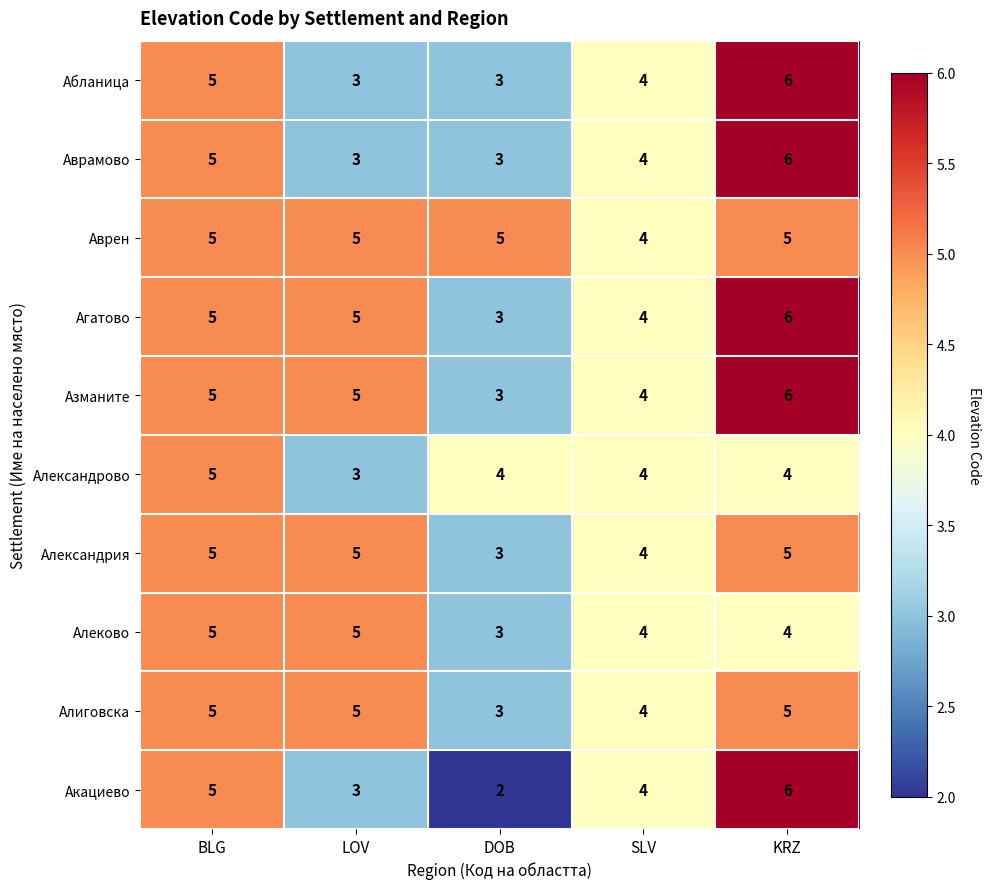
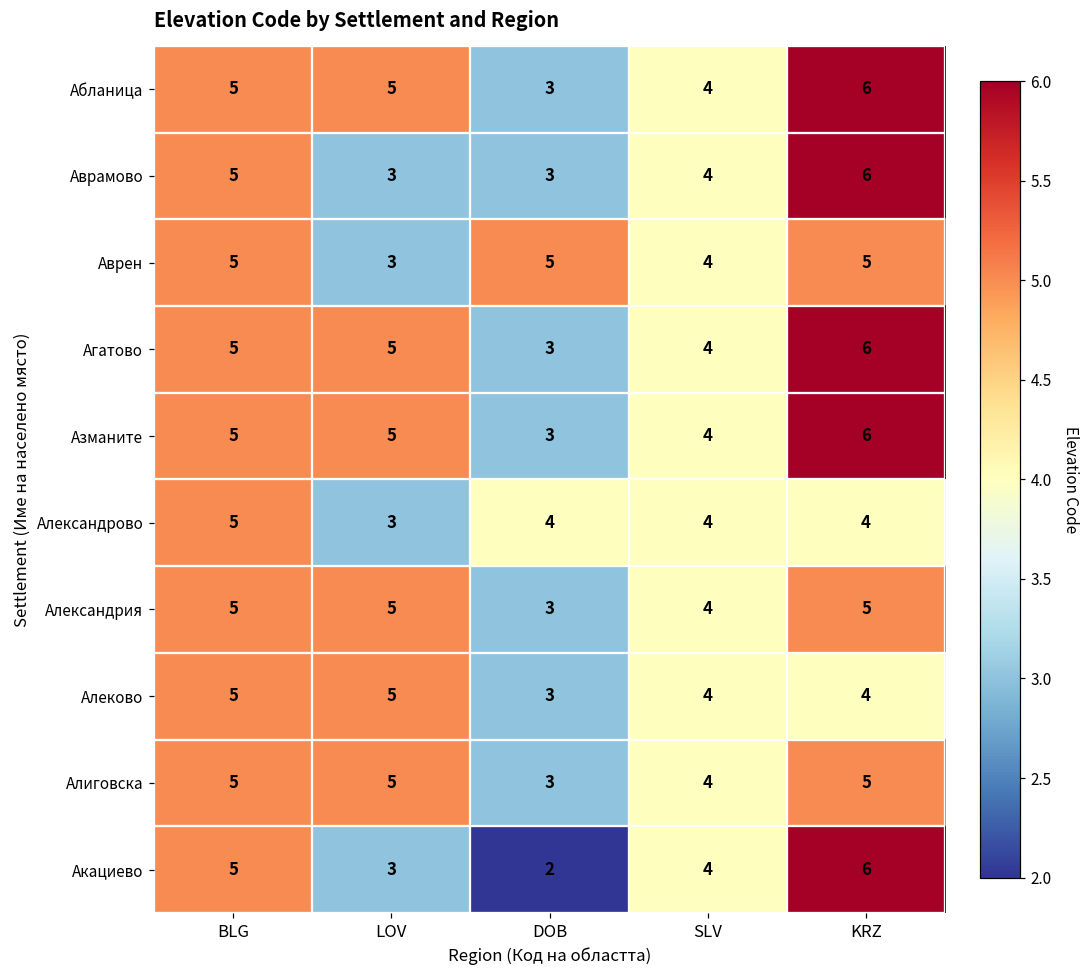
Абланица, LOV: 3 -> 5
Аврен, LOV: 5 -> 3
